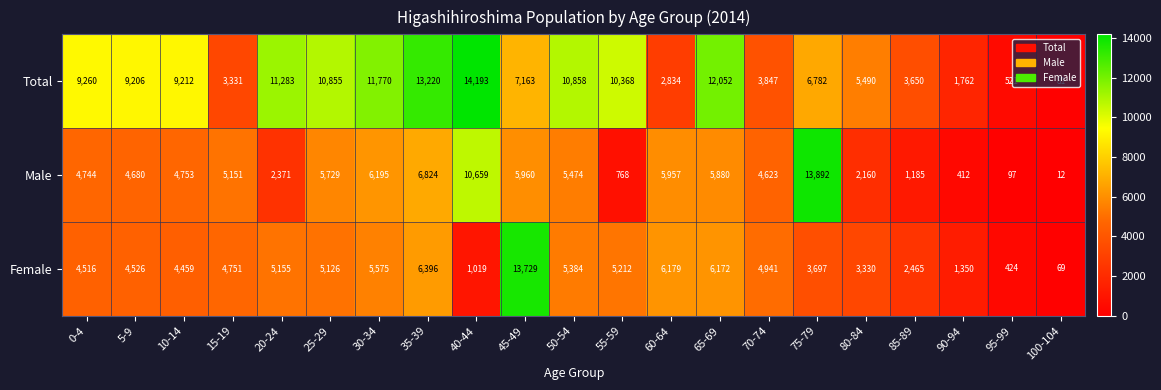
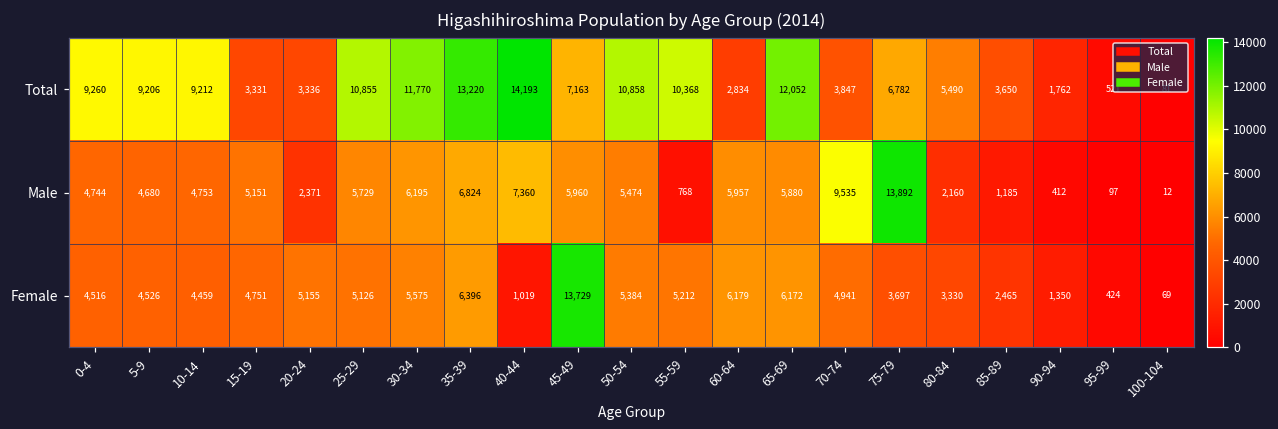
Total, 20-24: 11,283 -> 3,336
Male, 40-44: 10,659 -> 7,360
Male, 70-74: 4,623 -> 9,535
